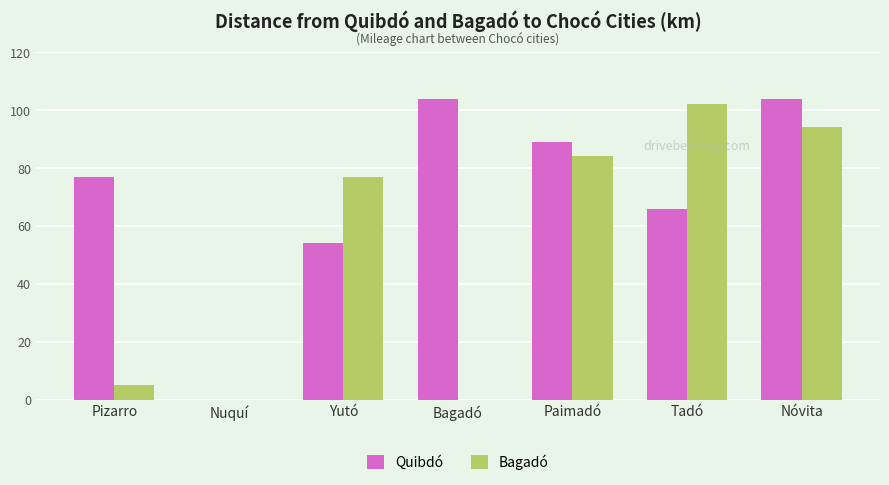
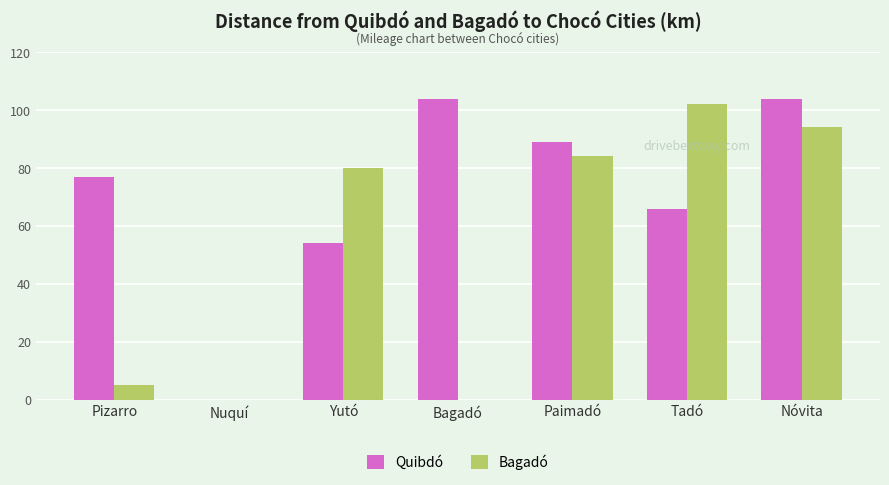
Bagadó, Yutó: 77 -> 80
